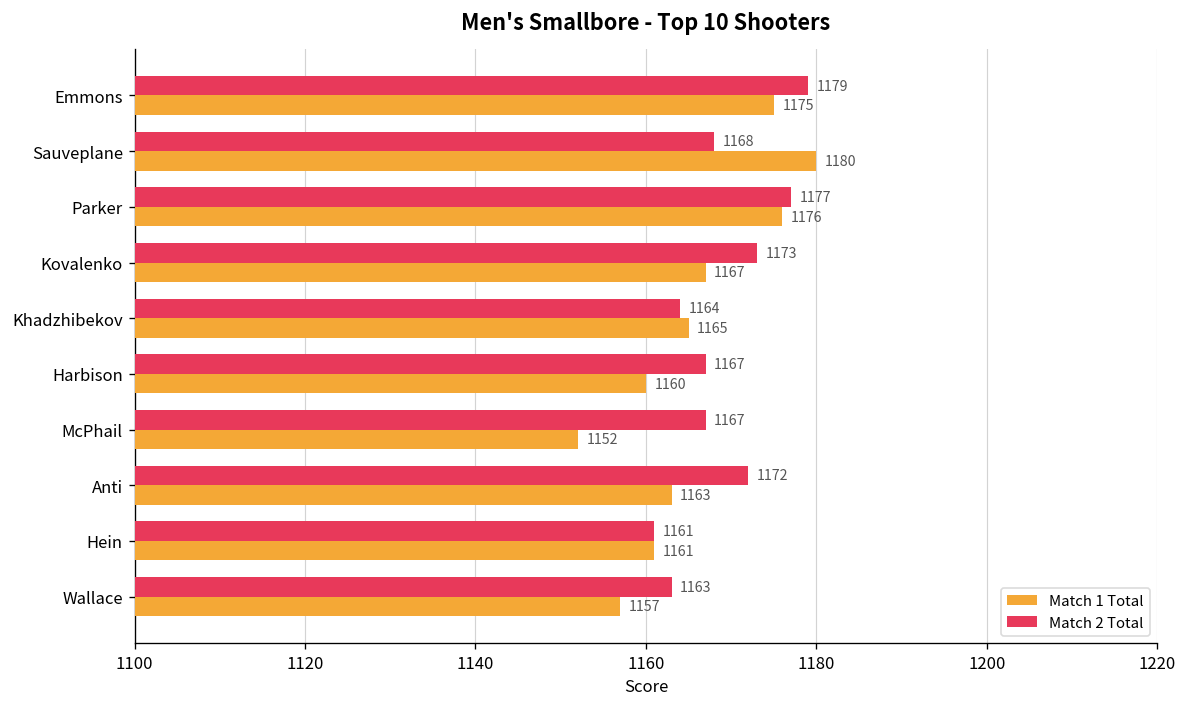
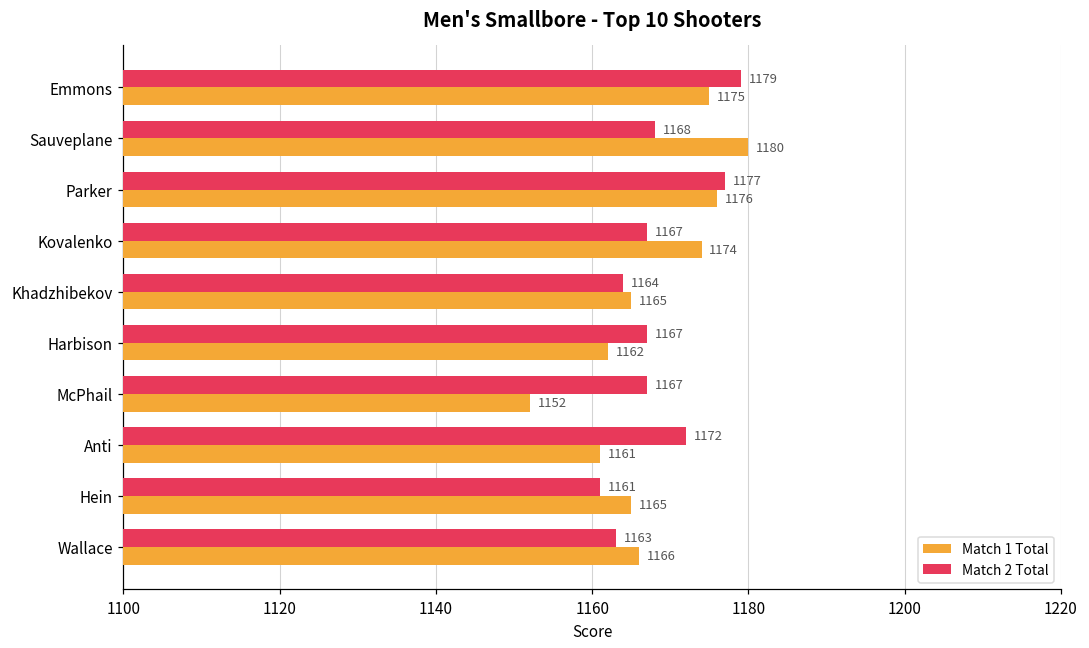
Match 2 Total, Kovalenko: 1173 -> 1167
Match 1 Total, Kovalenko: 1167 -> 1174
Match 1 Total, Harbison: 1160 -> 1162
Match 1 Total, Anti: 1163 -> 1161
Match 1 Total, Hein: 1161 -> 1165
Match 1 Total, Wallace: 1157 -> 1166
